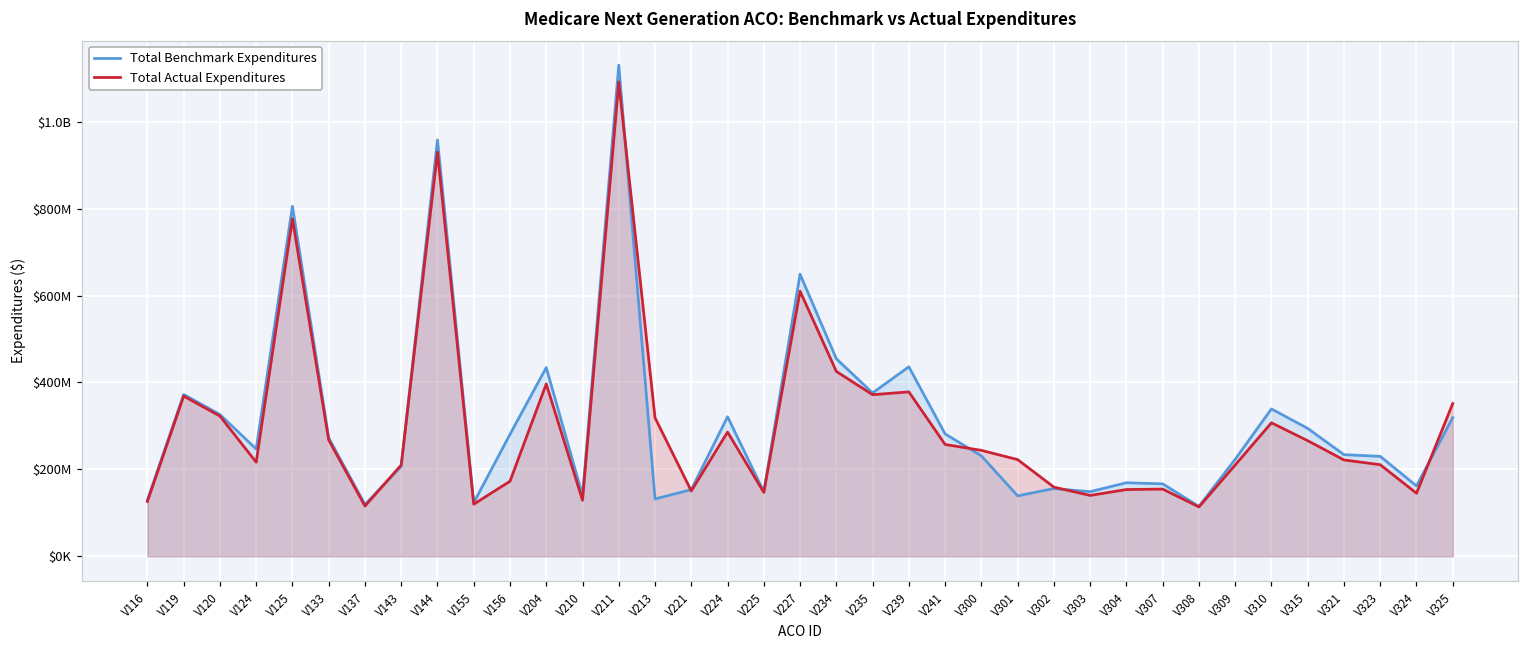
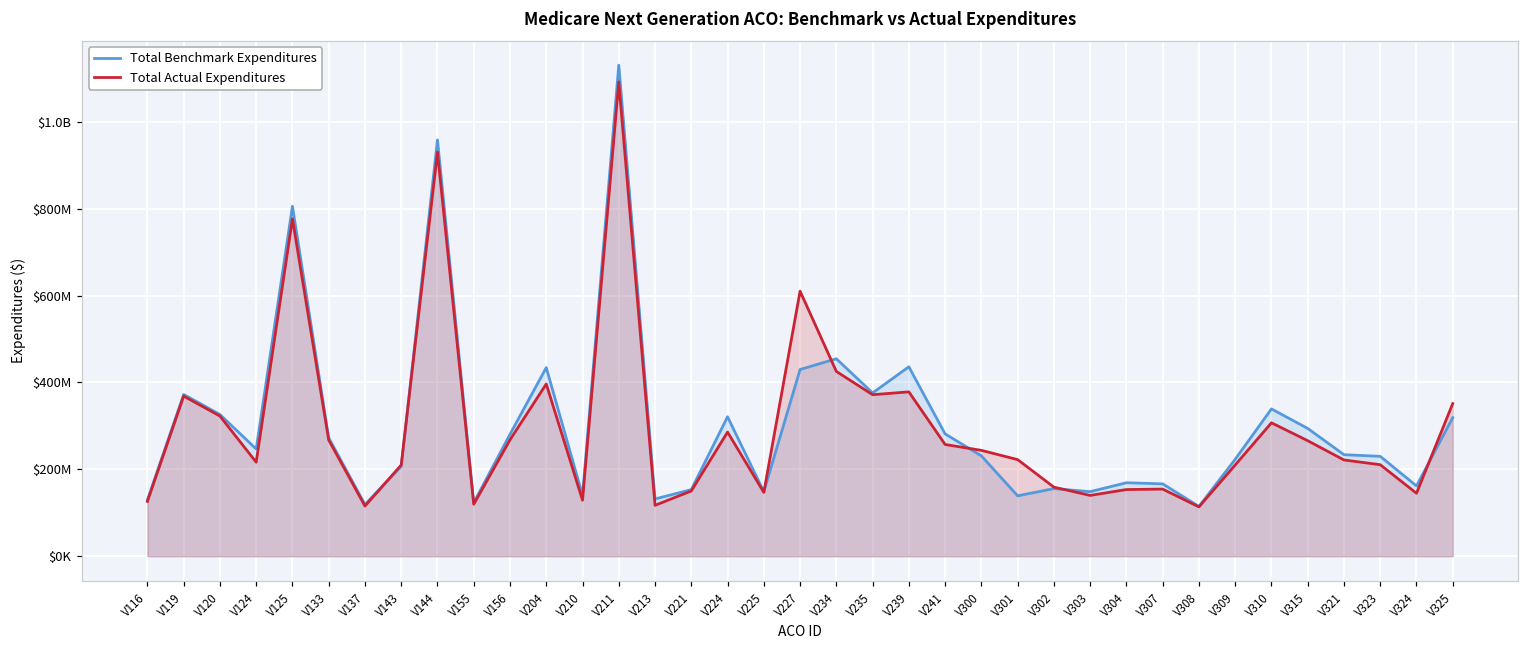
Total Actual Expenditures, V156: $170000000 -> $270000000
Total Actual Expenditures, V213: $320000000 -> $120000000
Total Benchmark Expenditures, V227: $650000000 -> $430000000
